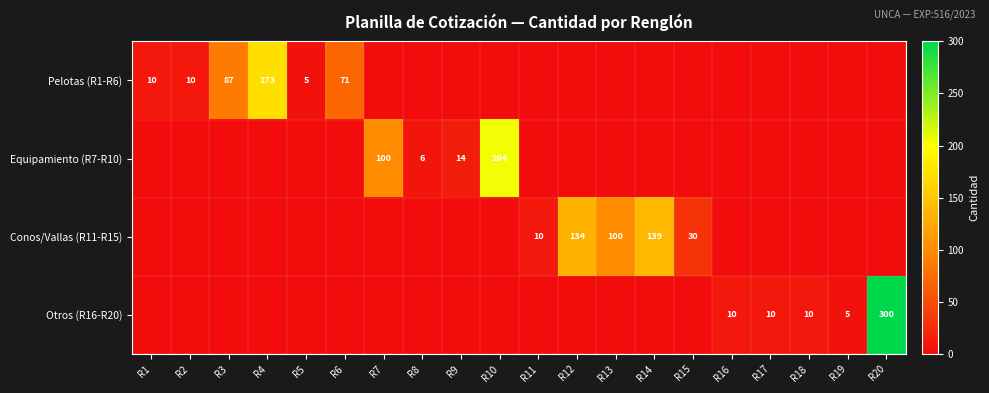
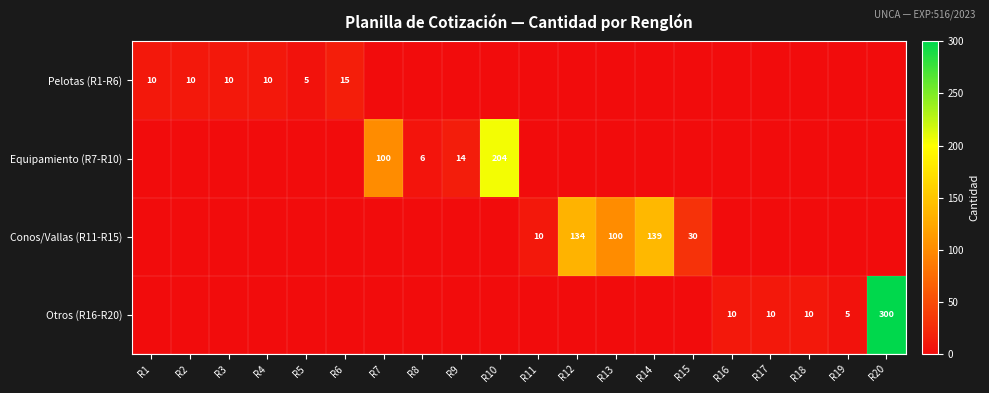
Pelotas (R1-R6), R3: 87 -> 10
Pelotas (R1-R6), R4: 173 -> 10
Pelotas (R1-R6), R6: 71 -> 15
